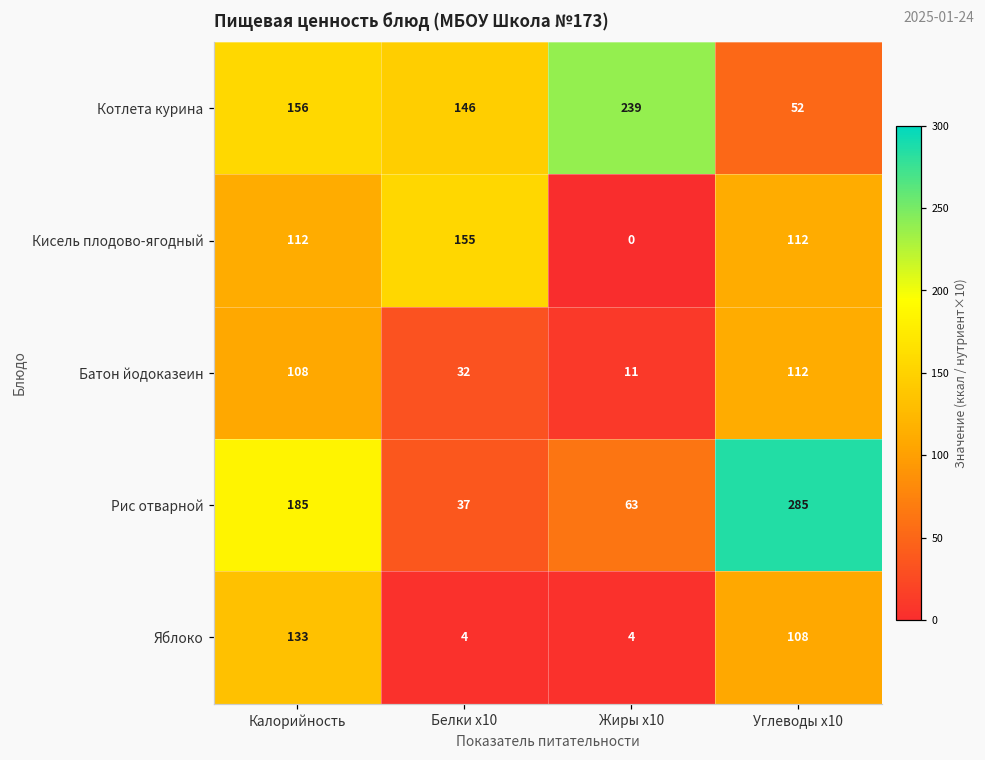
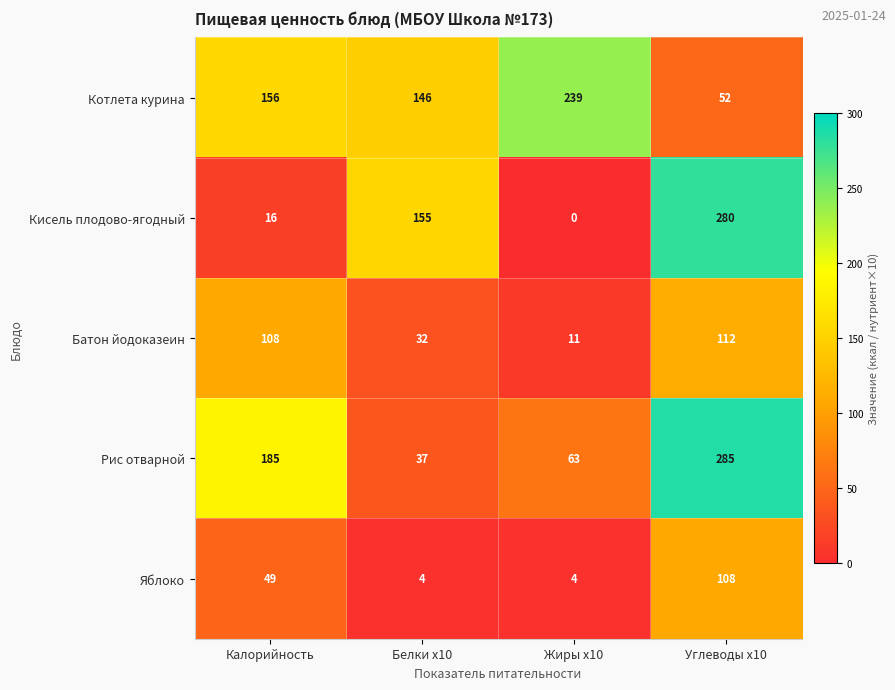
Кисель плодово-ягодный, Калорийность: 112 -> 16
Кисель плодово-ягодный, Углеводы x10: 112 -> 280
Яблоко, Калорийность: 133 -> 49
